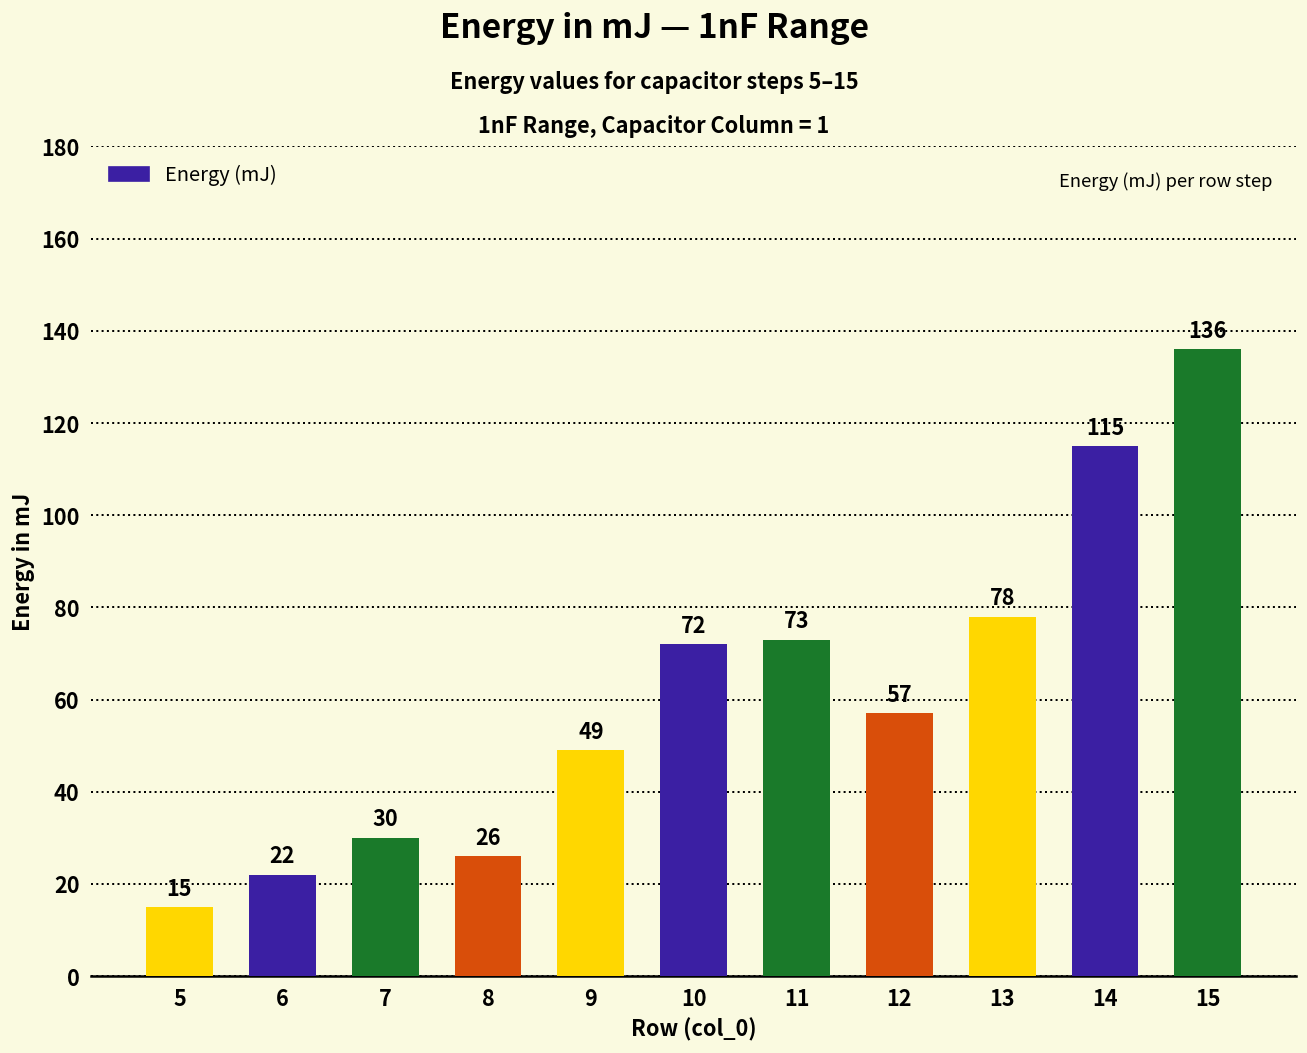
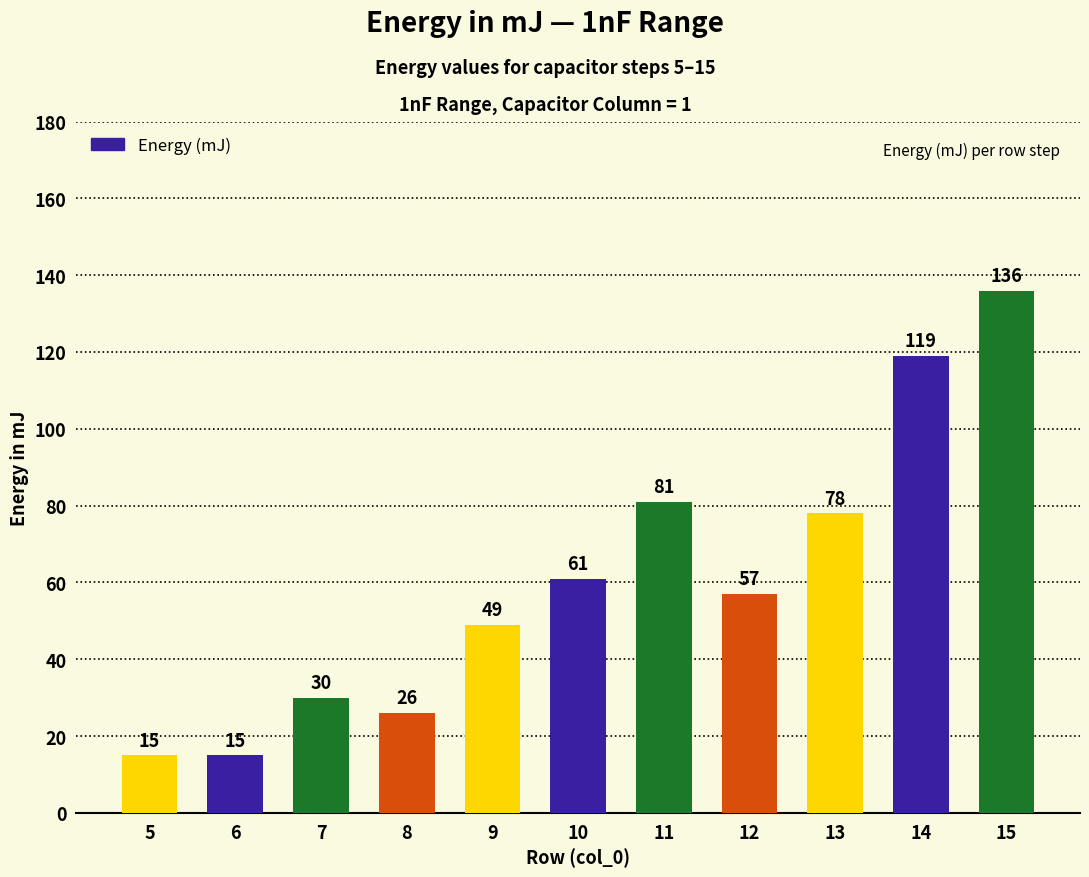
6: 22 -> 15
10: 72 -> 61
11: 73 -> 81
14: 115 -> 119
